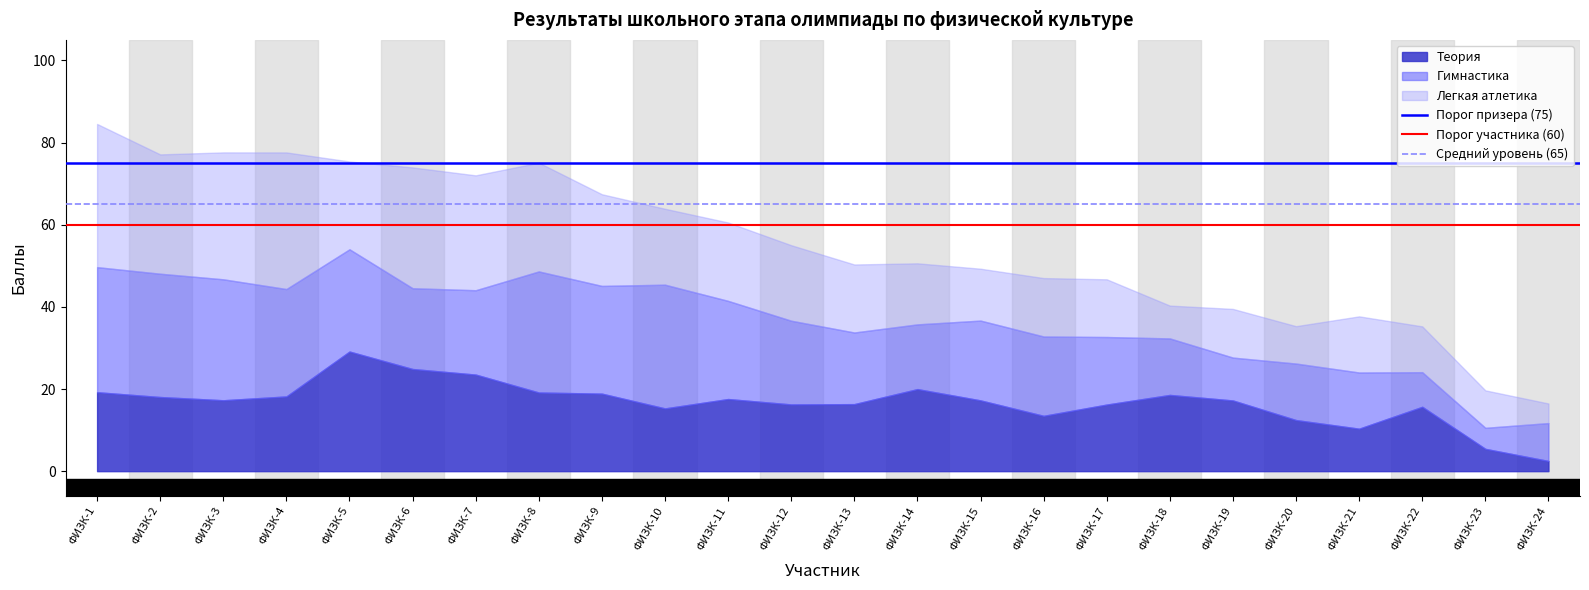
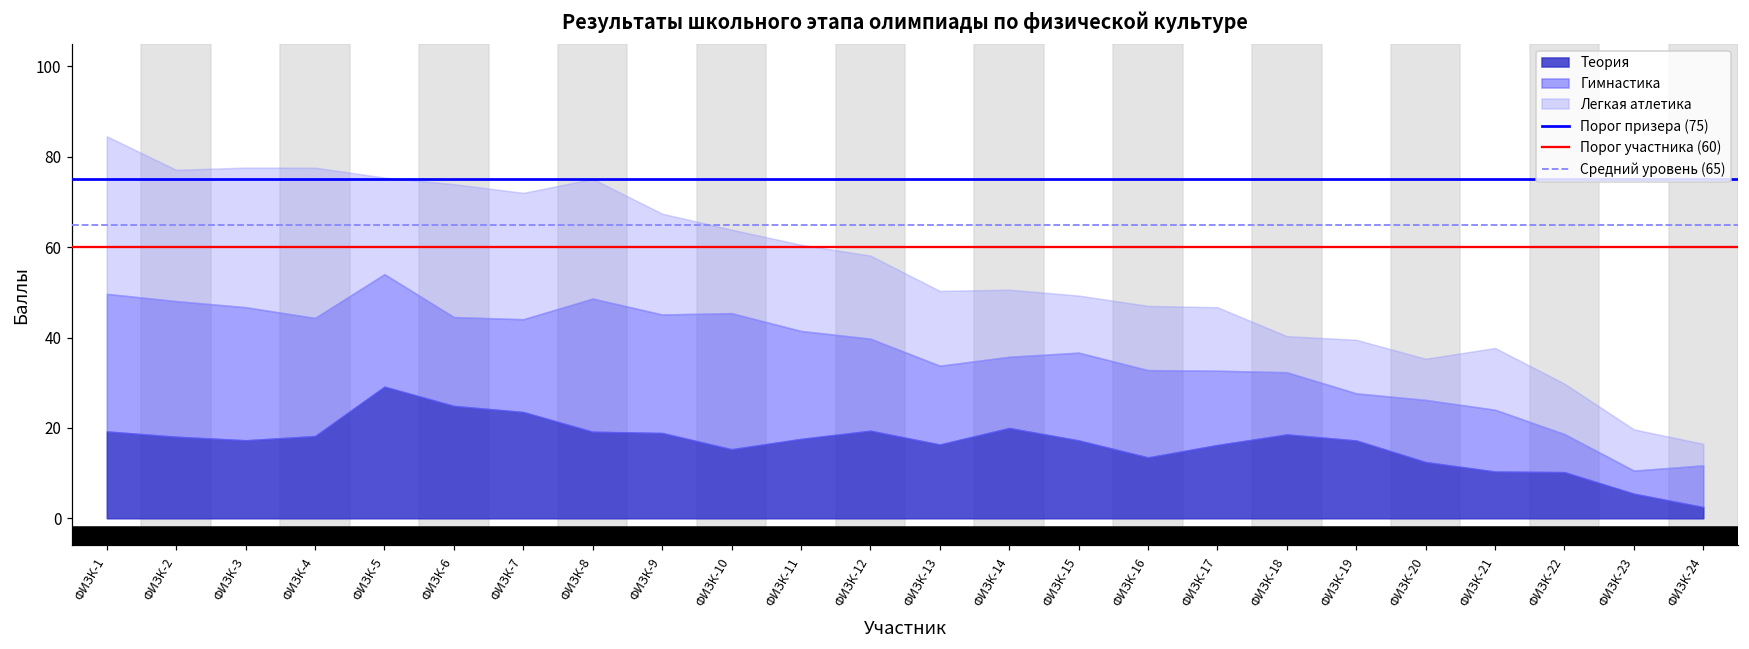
Теория, ФИЗК-12: 16 -> 19
Теория, ФИЗК-22: 16 -> 10
